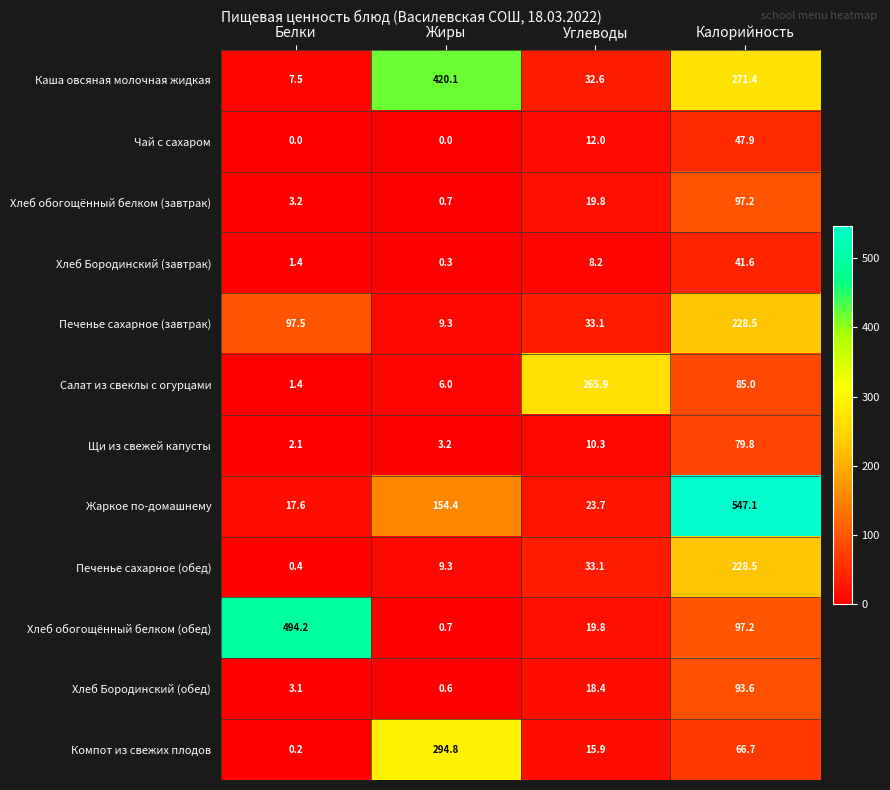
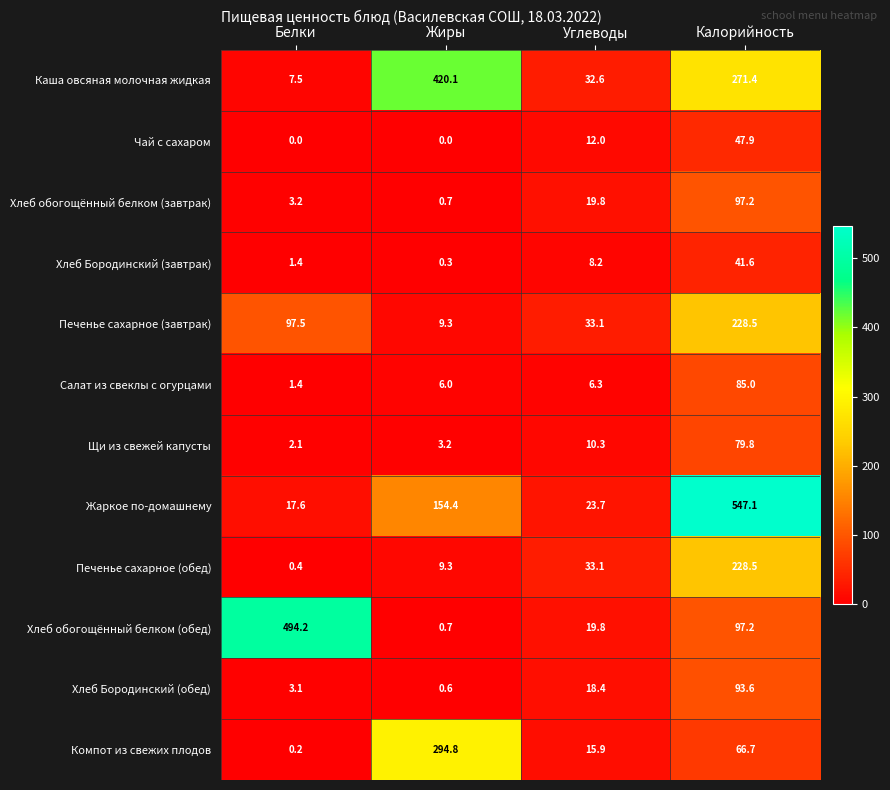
Салат из свеклы с огурцами, Углеводы: 265.9 -> 6.3
